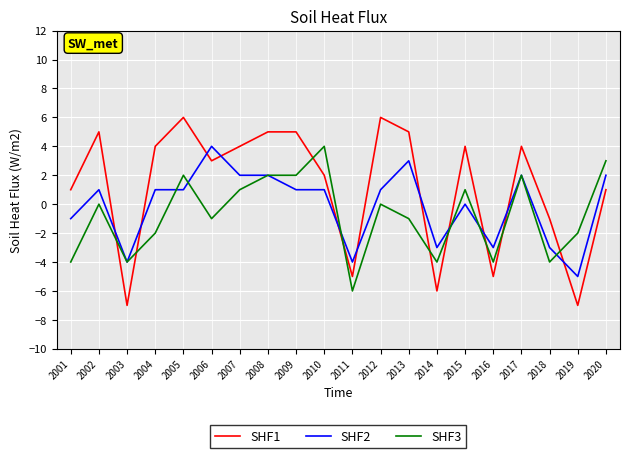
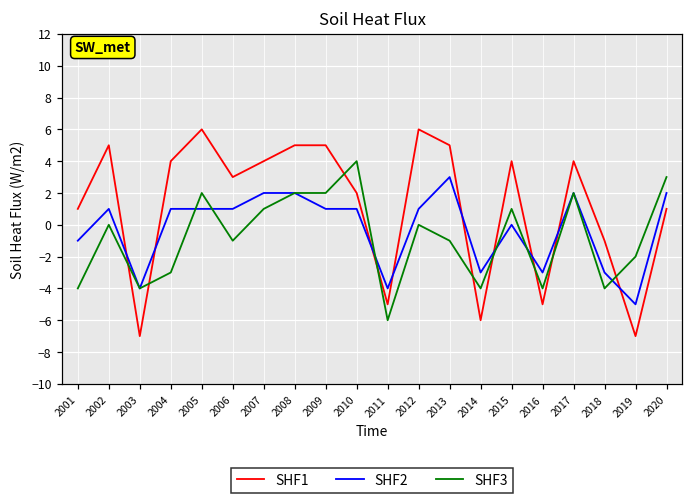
SHF3, 2004: -2 -> -3
SHF2, 2006: 4 -> 1
